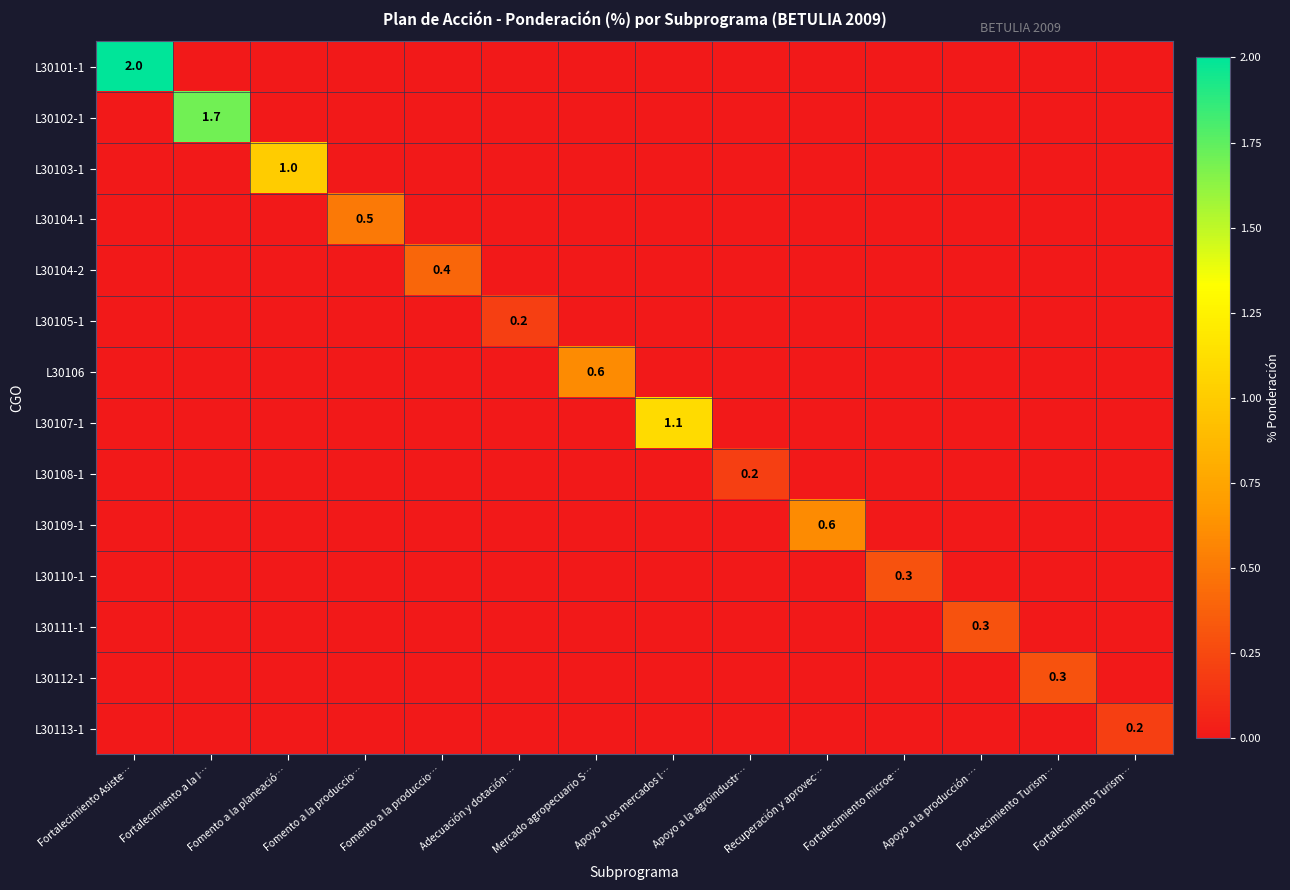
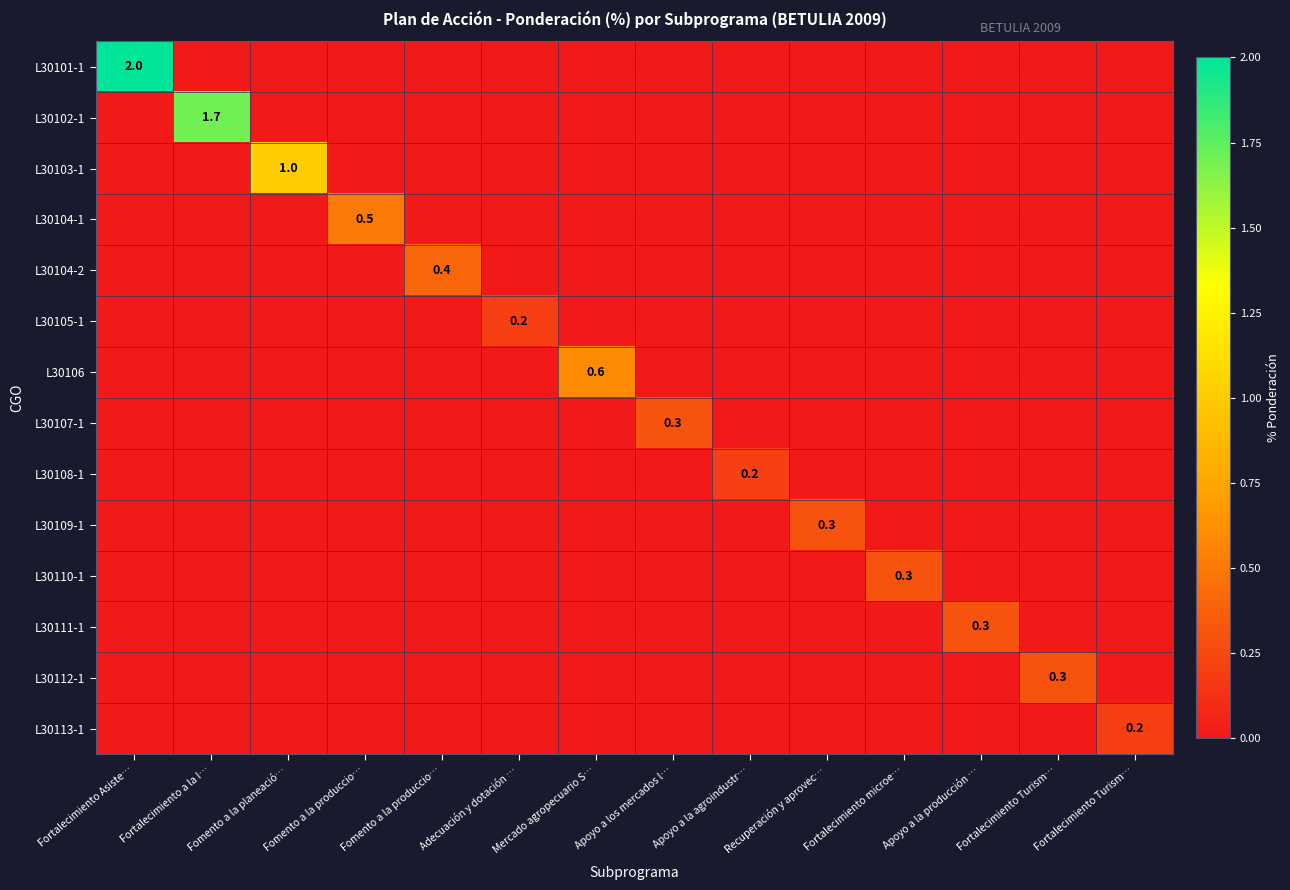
L30107-1, Apoyo a los mercados l…: 1.1 -> 0.3
L30109-1, Recuperación y aprovec…: 0.6 -> 0.3
